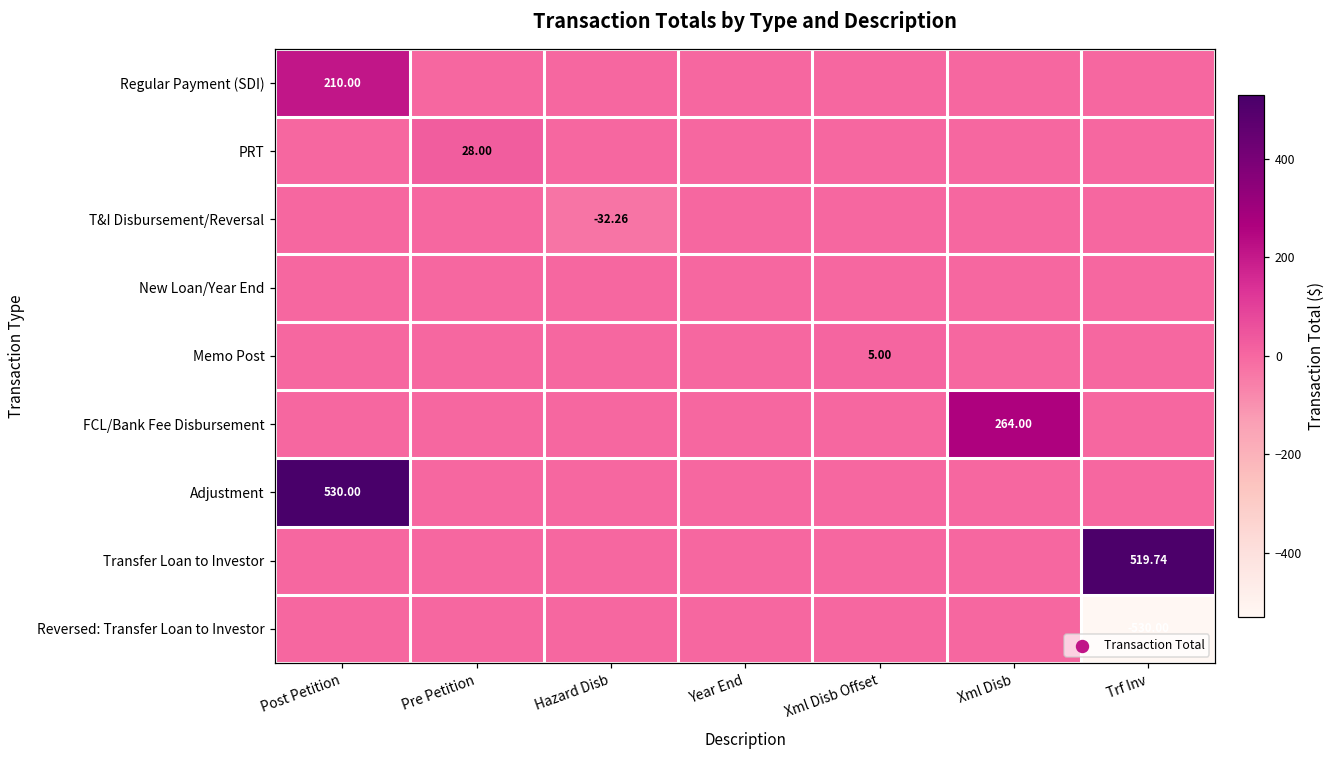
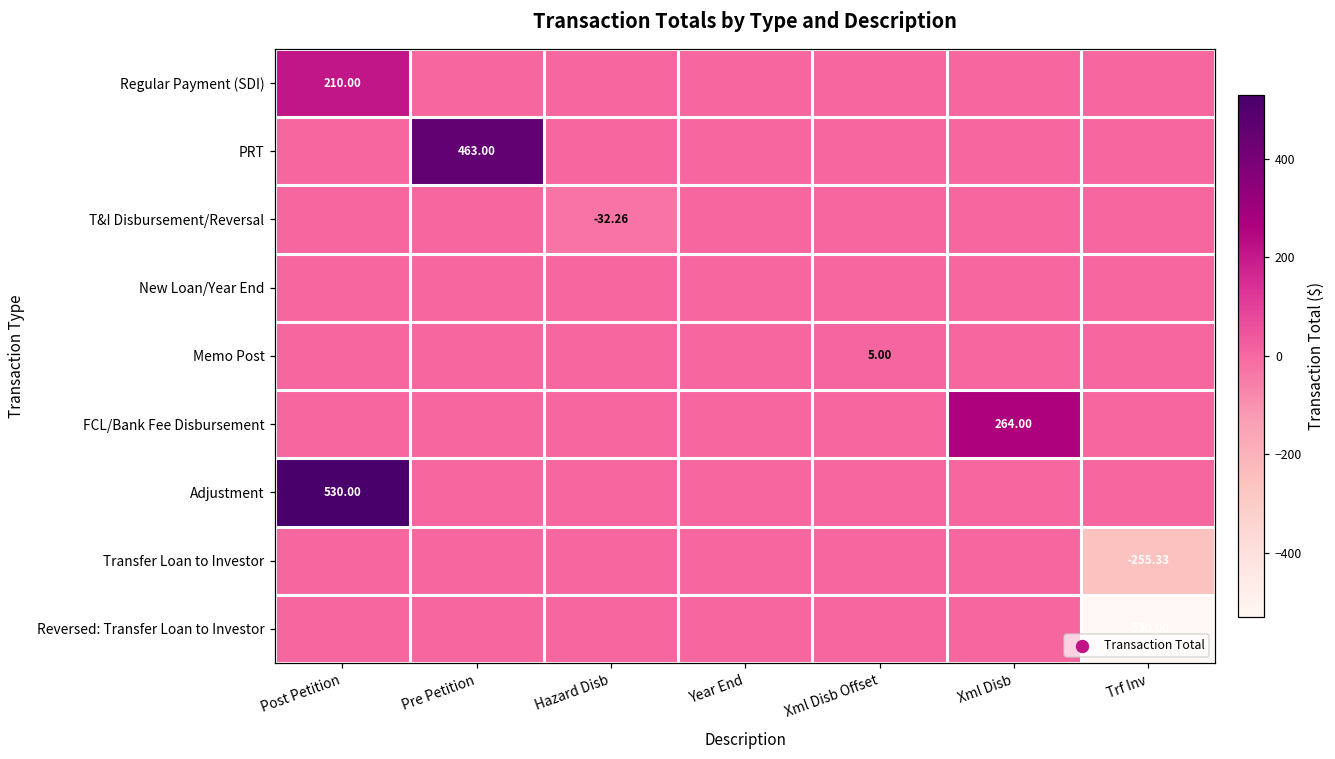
PRT, Pre Petition: 28.00 -> 463.00
Transfer Loan to Investor, Trf Inv: 519.74 -> -255.33
